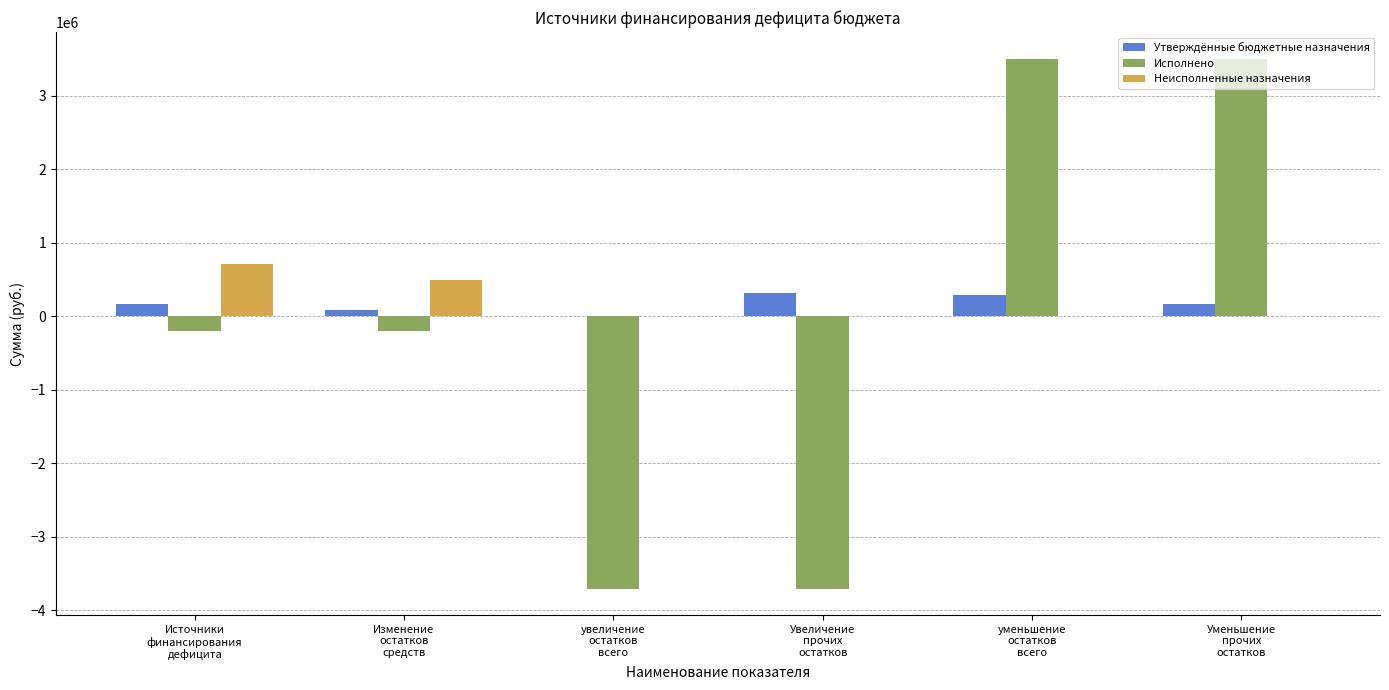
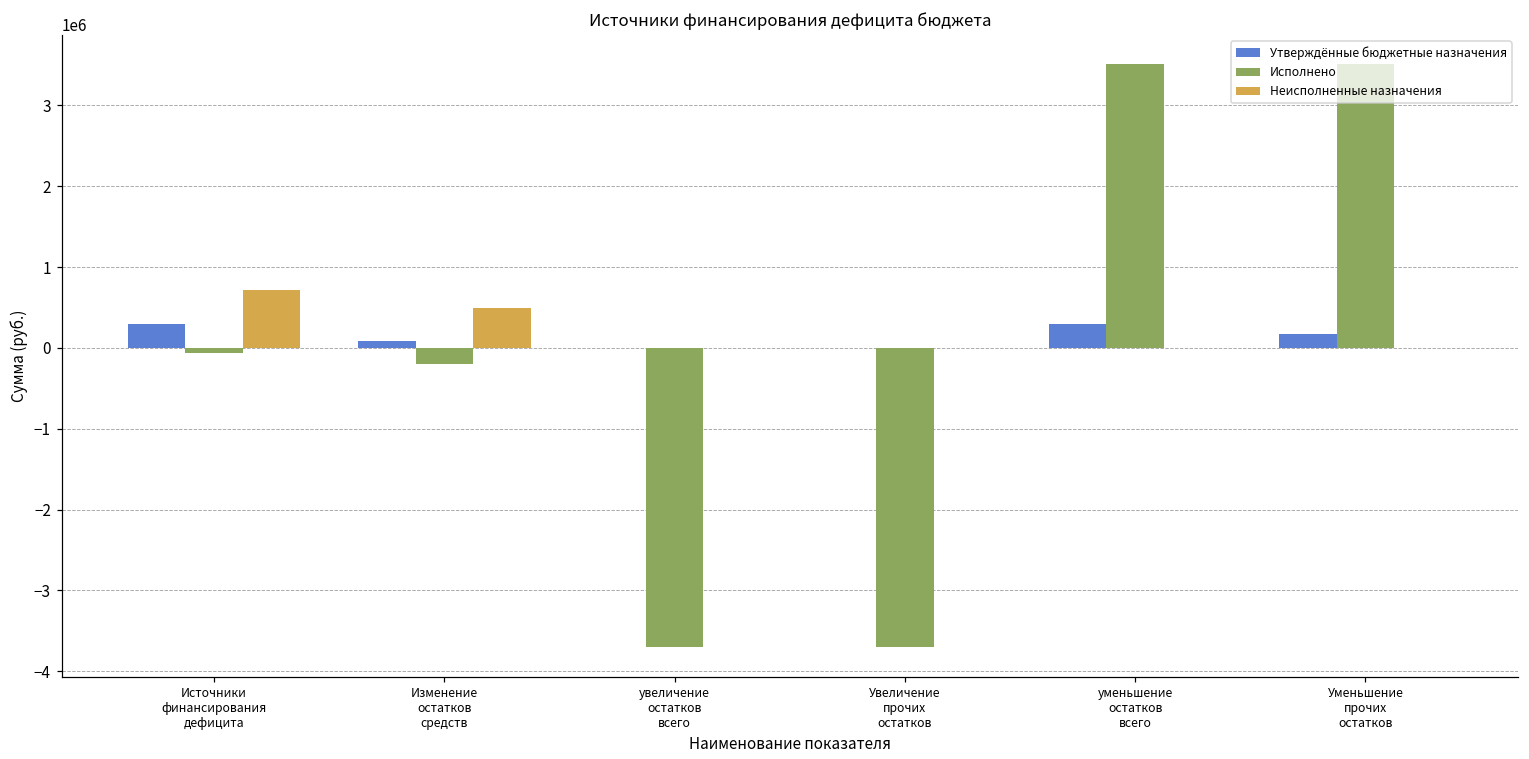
Утверждённые бюджетные назначения, Источники финансирования дефицита: 200000 -> 300000
Исполнено, Источники финансирования дефицита: -200000 -> -100000
Утверждённые бюджетные назначения, Увеличение прочих остатков: 300000 -> 0
